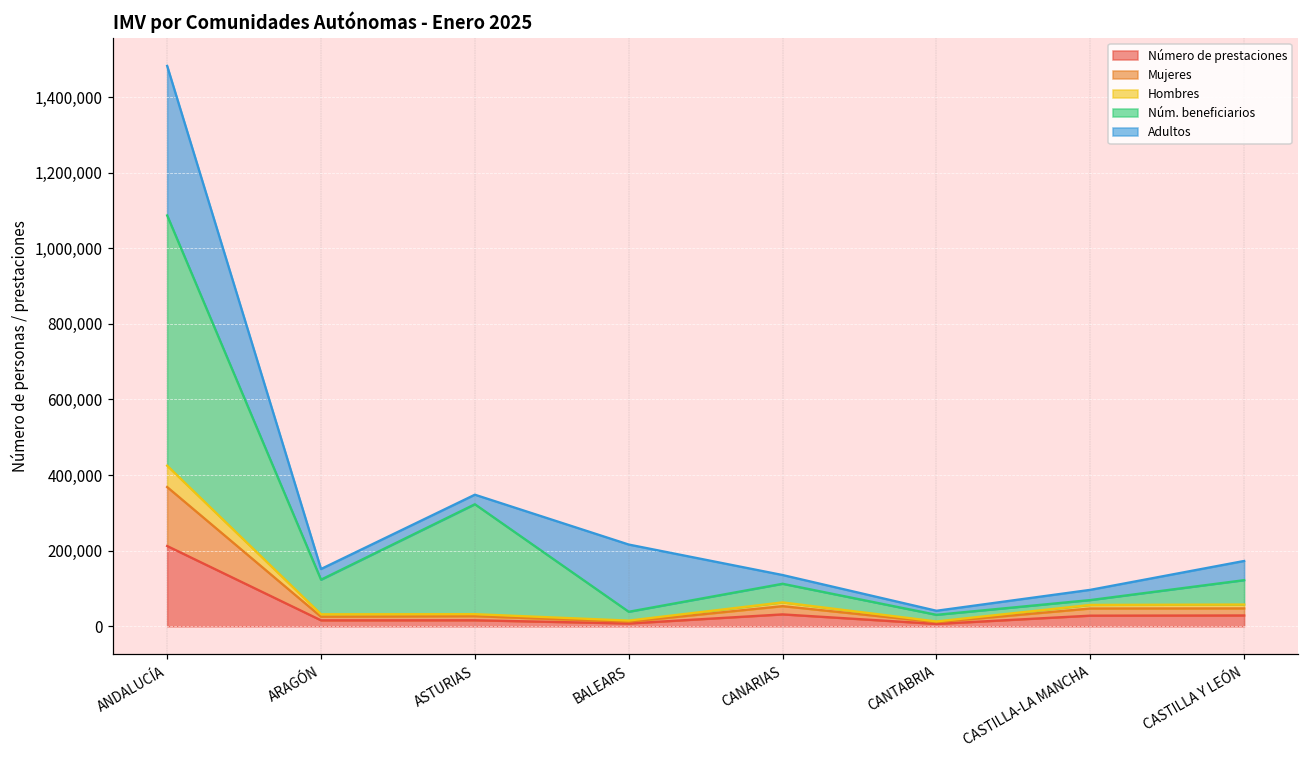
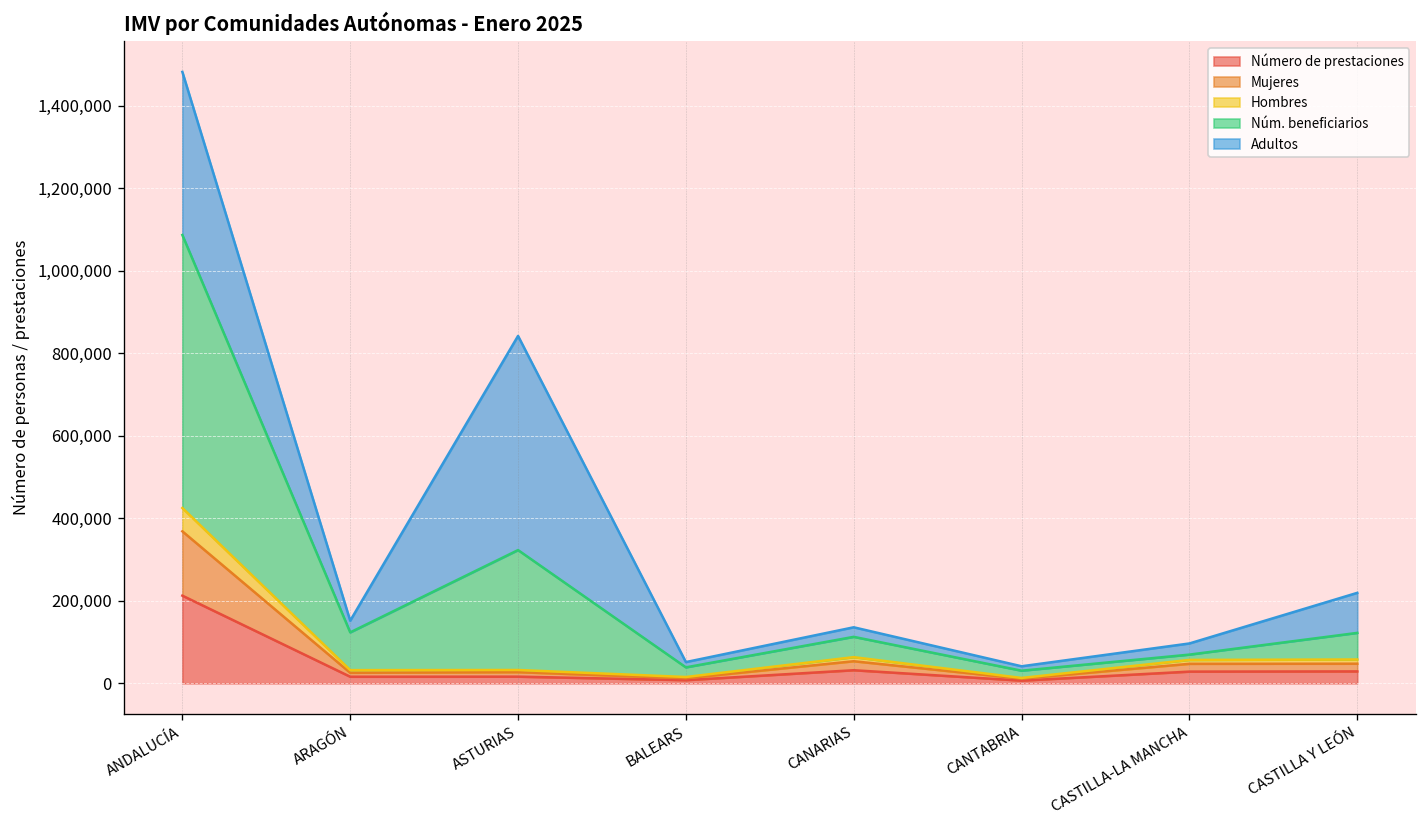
Adultos, ASTURIAS: 30,000 -> 520,000
Adultos, BALEARS: 180,000 -> 10,000
Adultos, CASTILLA Y LEÓN: 50,000 -> 100,000
